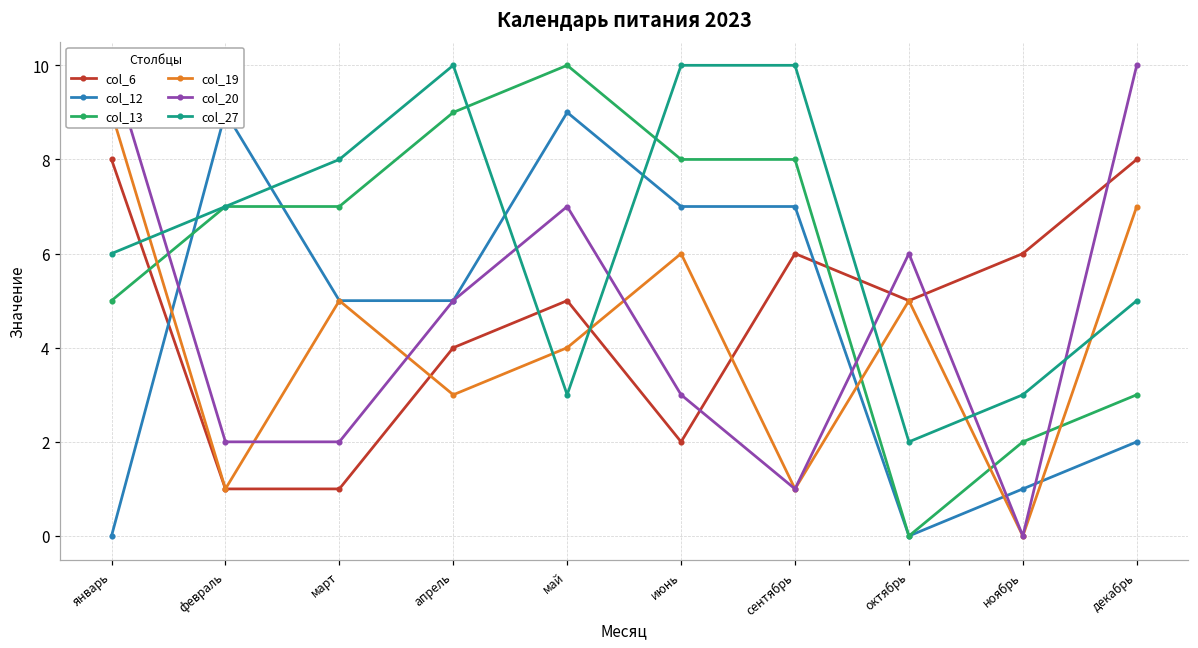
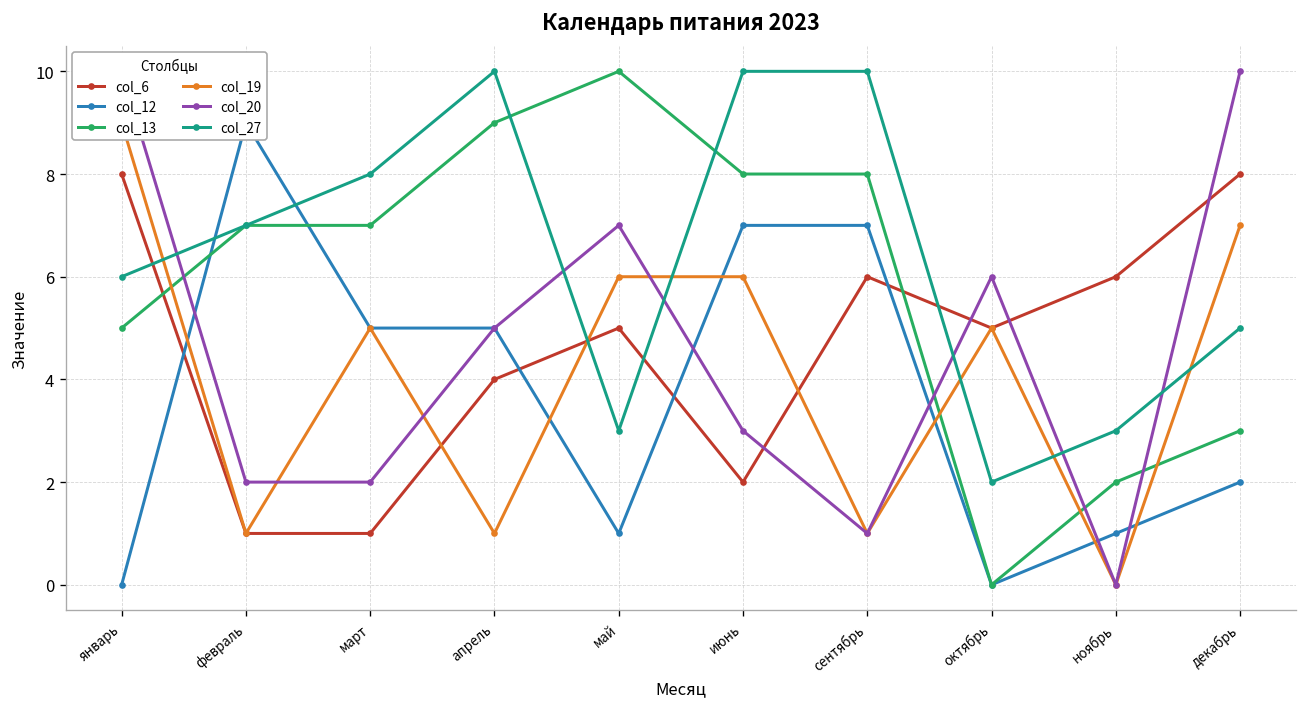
col_19, апрель: 3 -> 1
col_12, май: 9 -> 1
col_19, май: 4 -> 6
